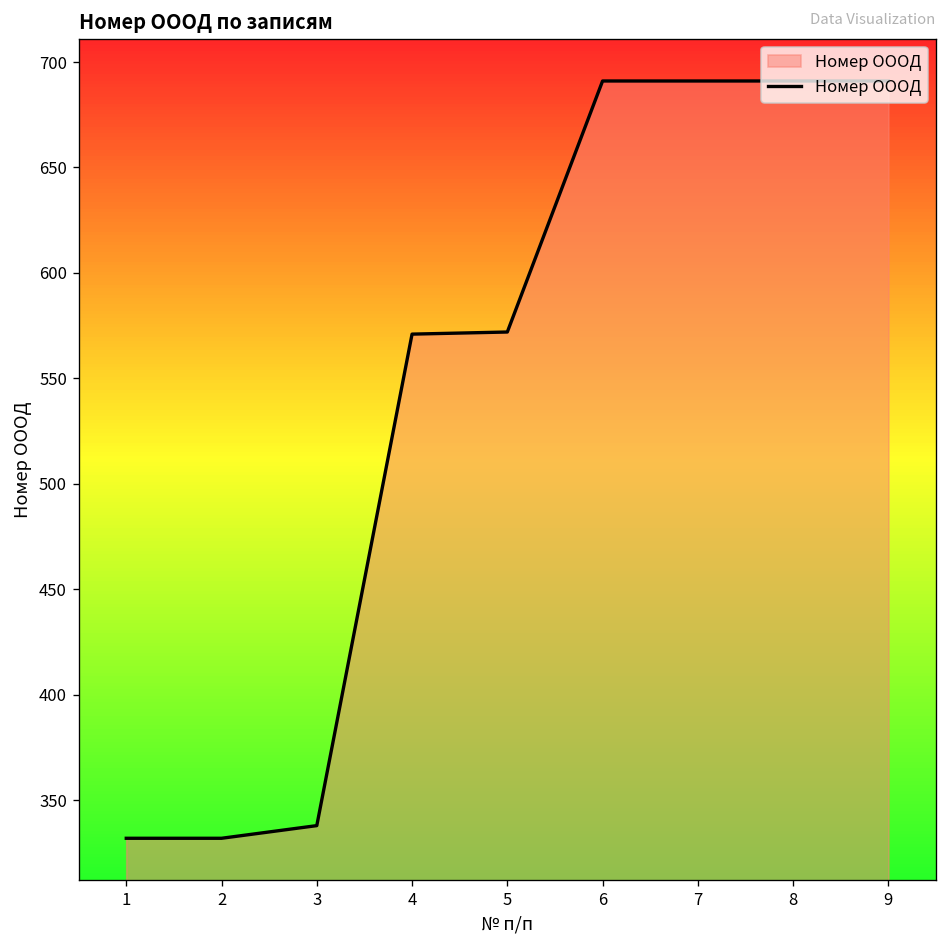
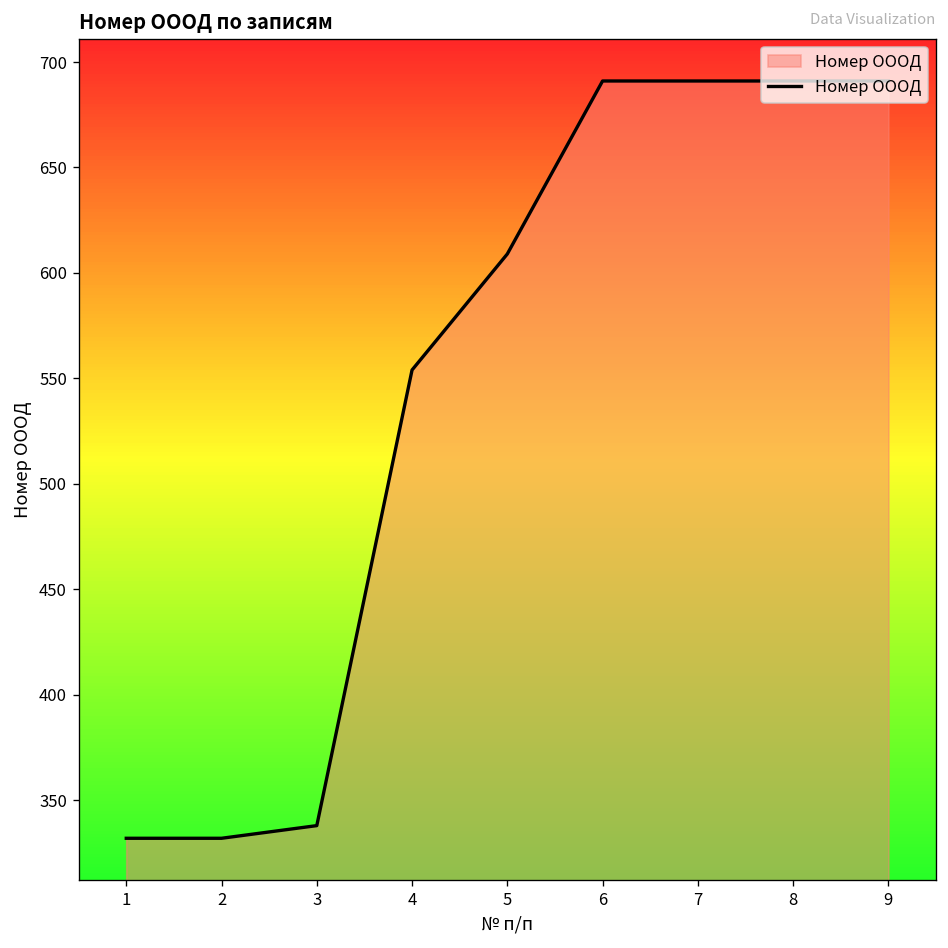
4: 571 -> 554
5: 572 -> 609
